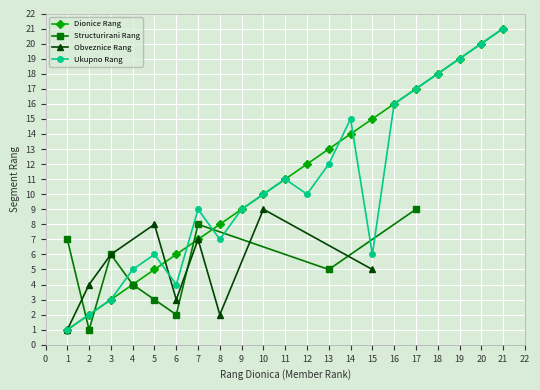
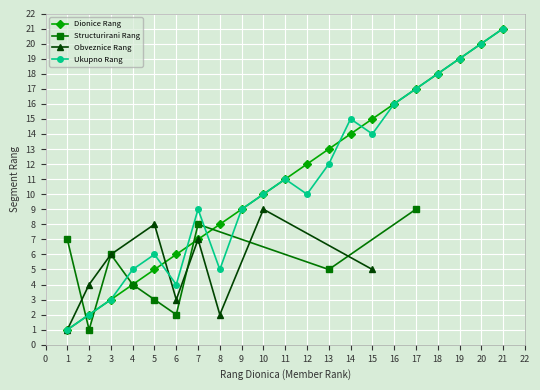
Ukupno Rang, 8: 7 -> 5
Ukupno Rang, 15: 6 -> 14
